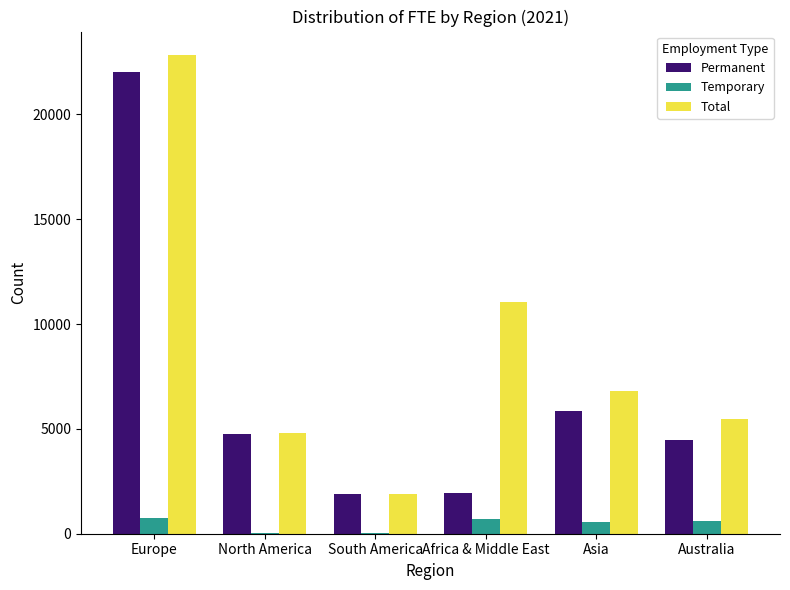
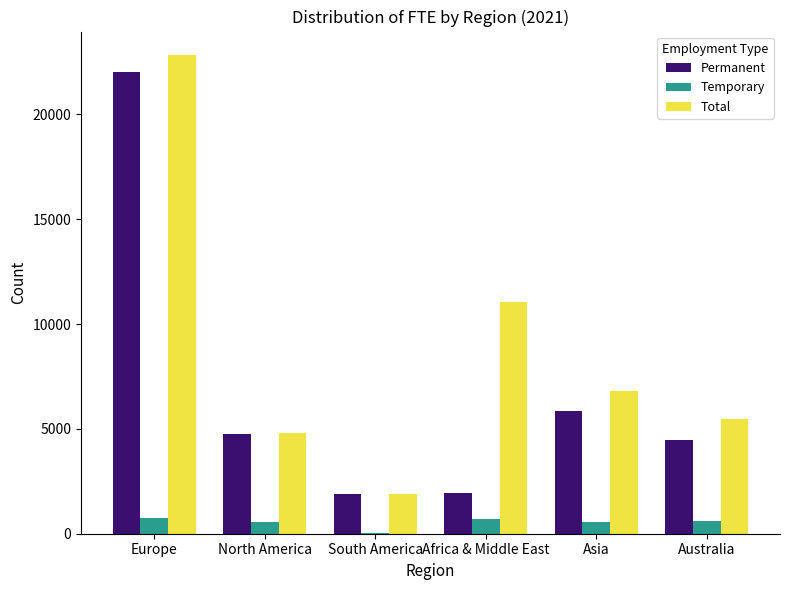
Temporary, North America: 0 -> 500
